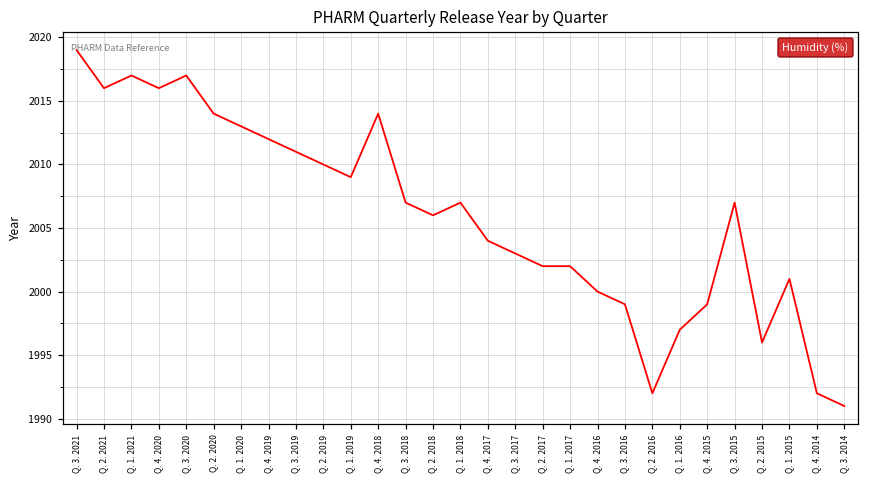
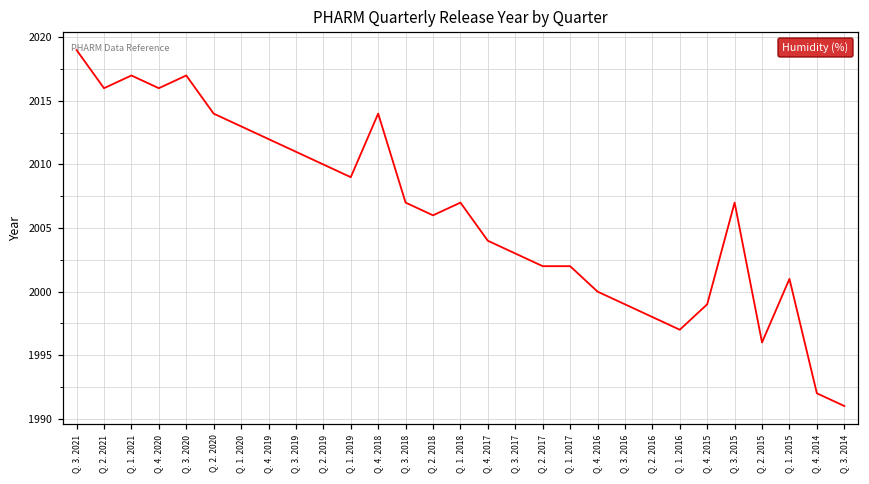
Q. 2. 2016: 1992 -> 1998
